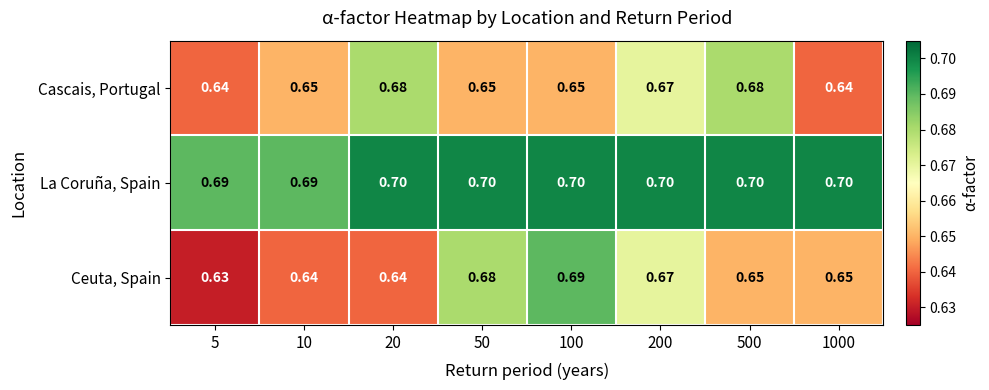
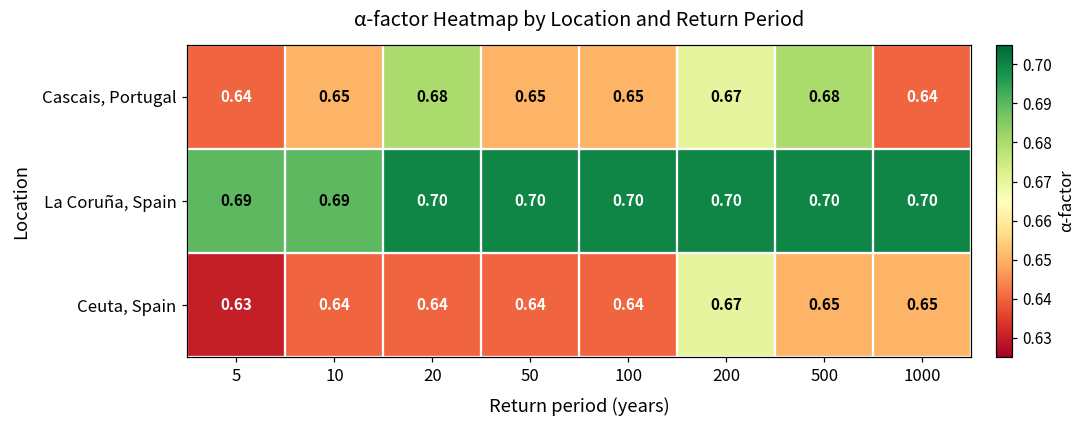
Ceuta, Spain, 50: 0.68 -> 0.64
Ceuta, Spain, 100: 0.69 -> 0.64
